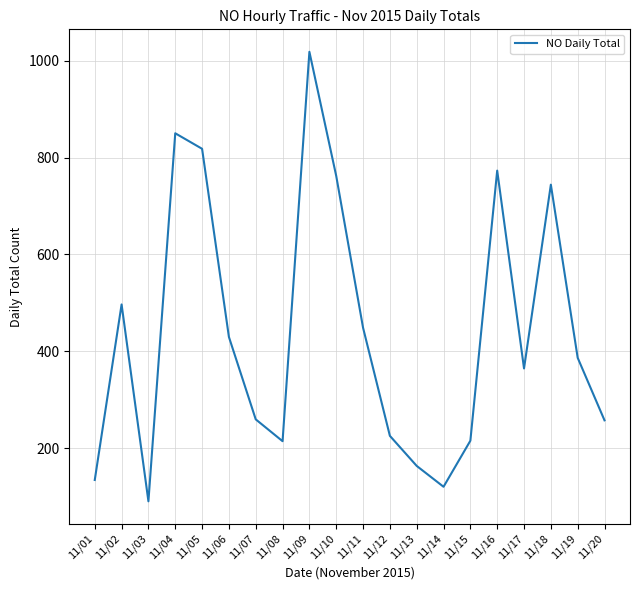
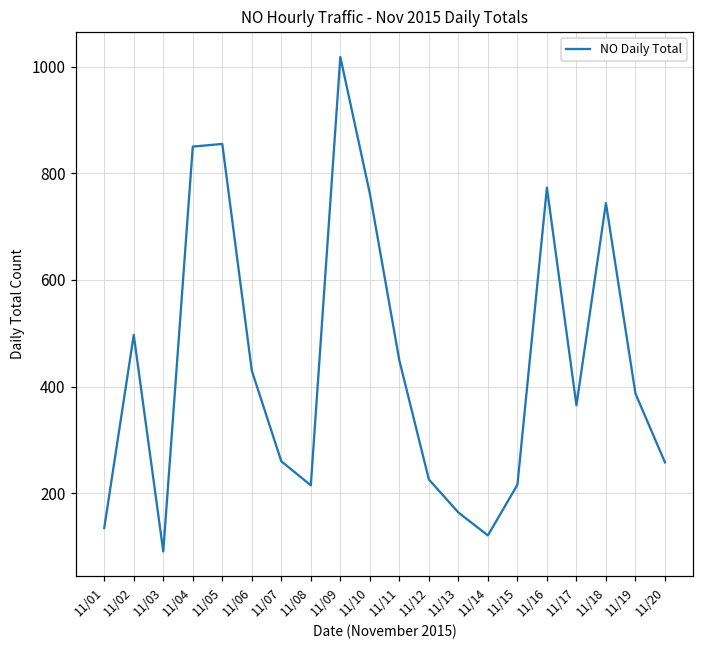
11/05: 820 -> 860
